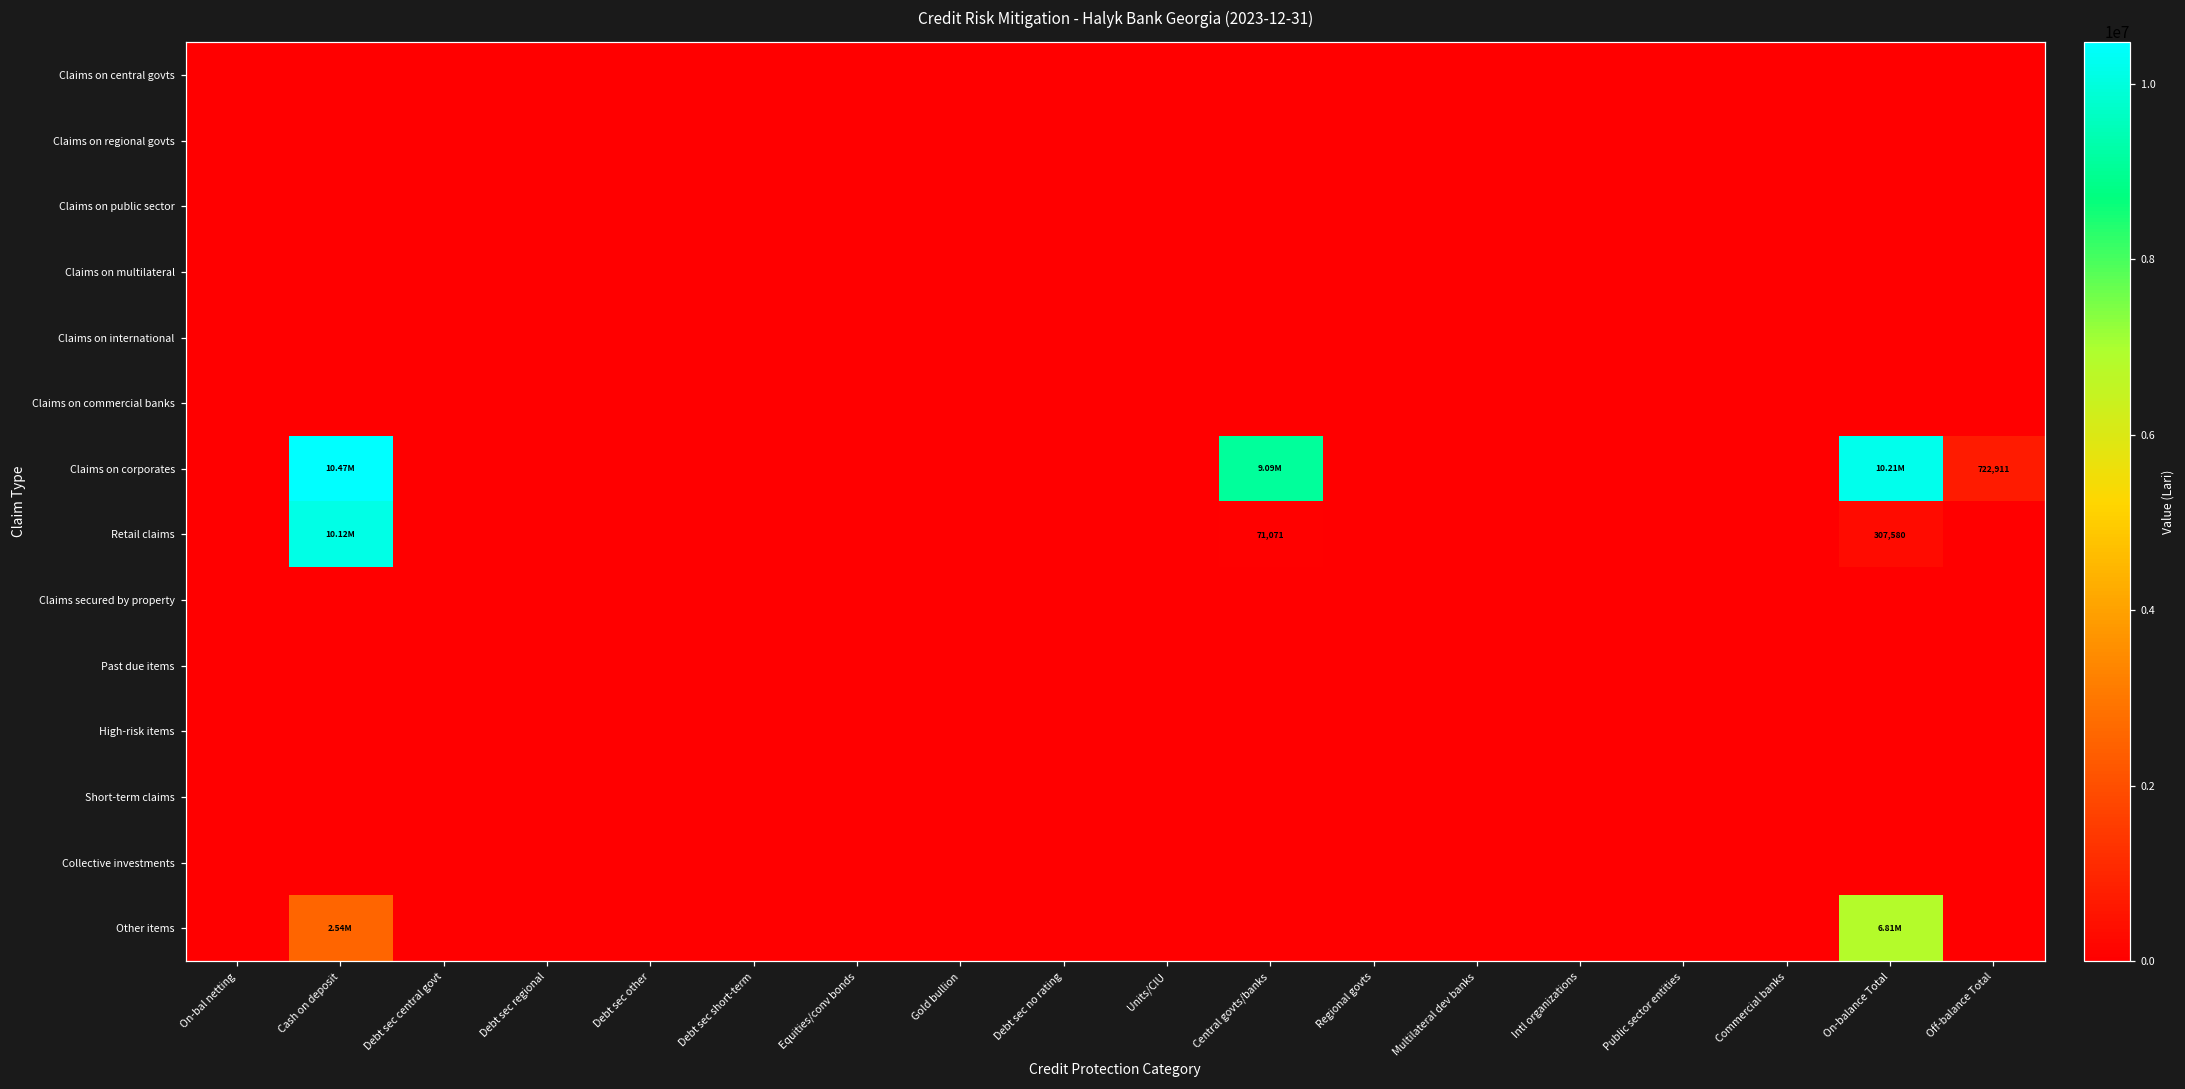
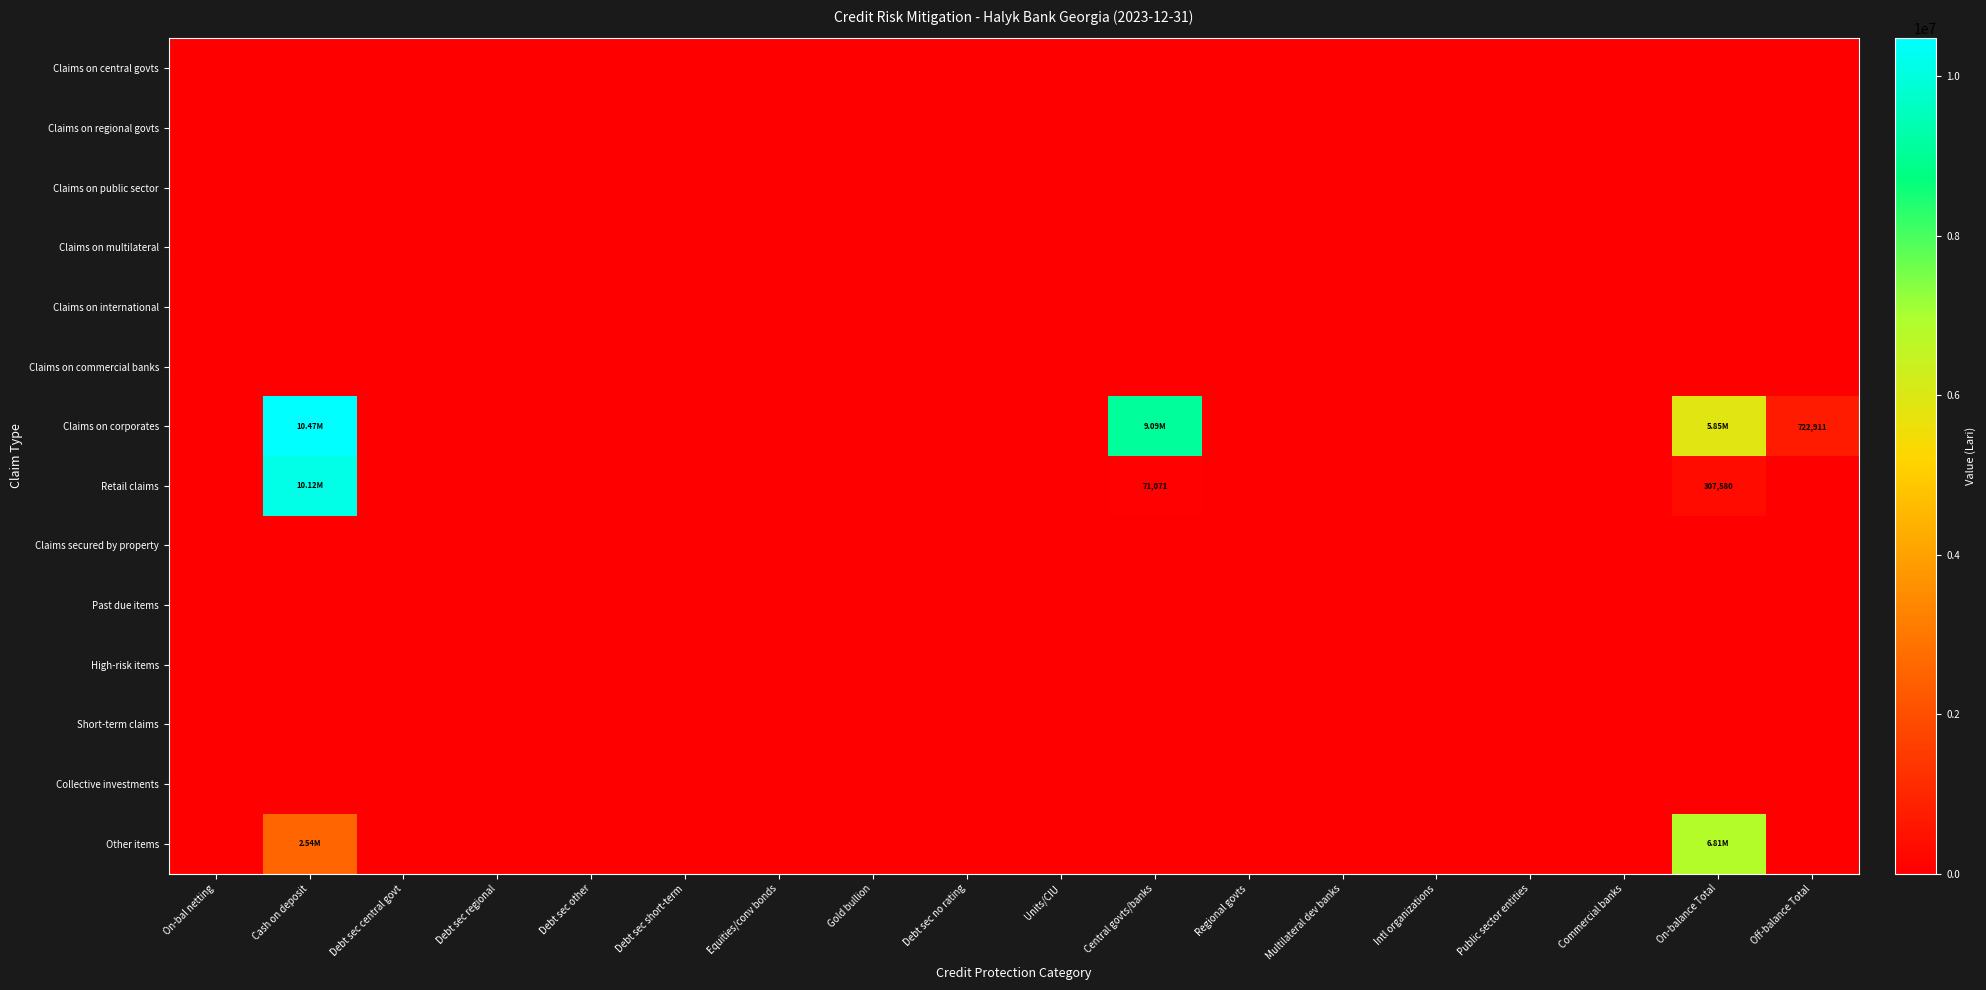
Claims on corporates, On-balance Total: 10.21M -> 5.85M
